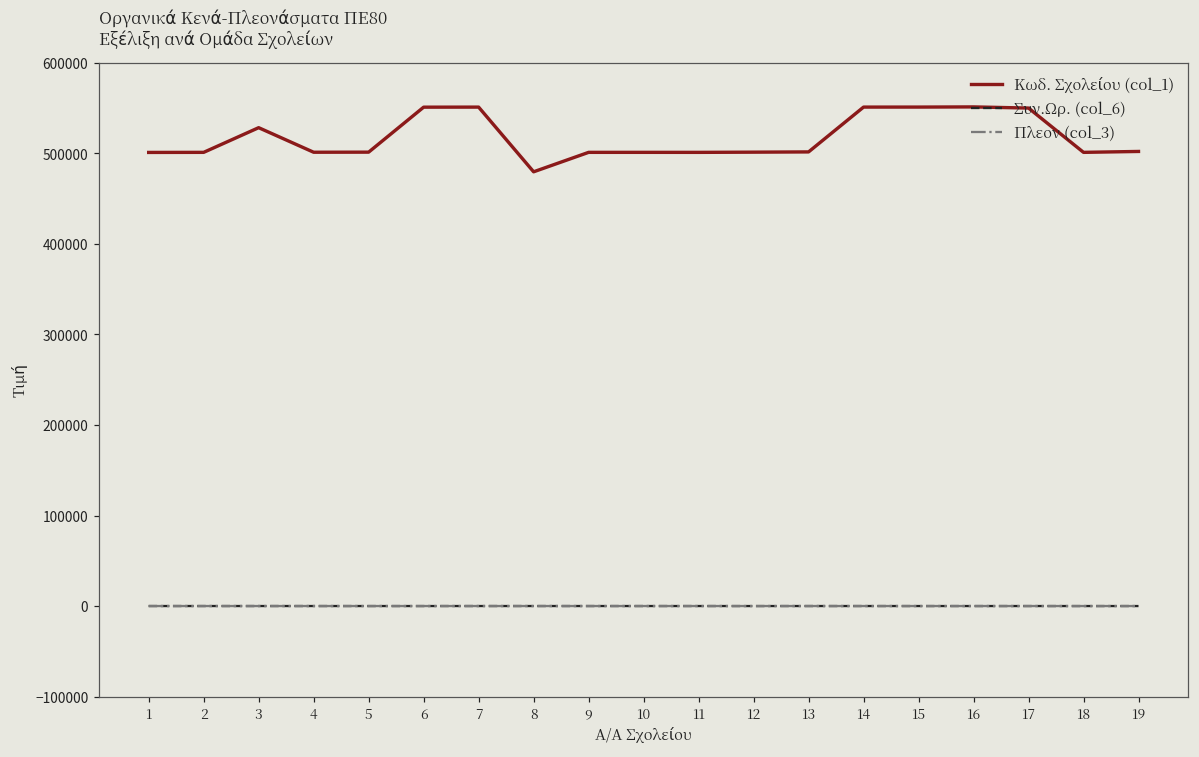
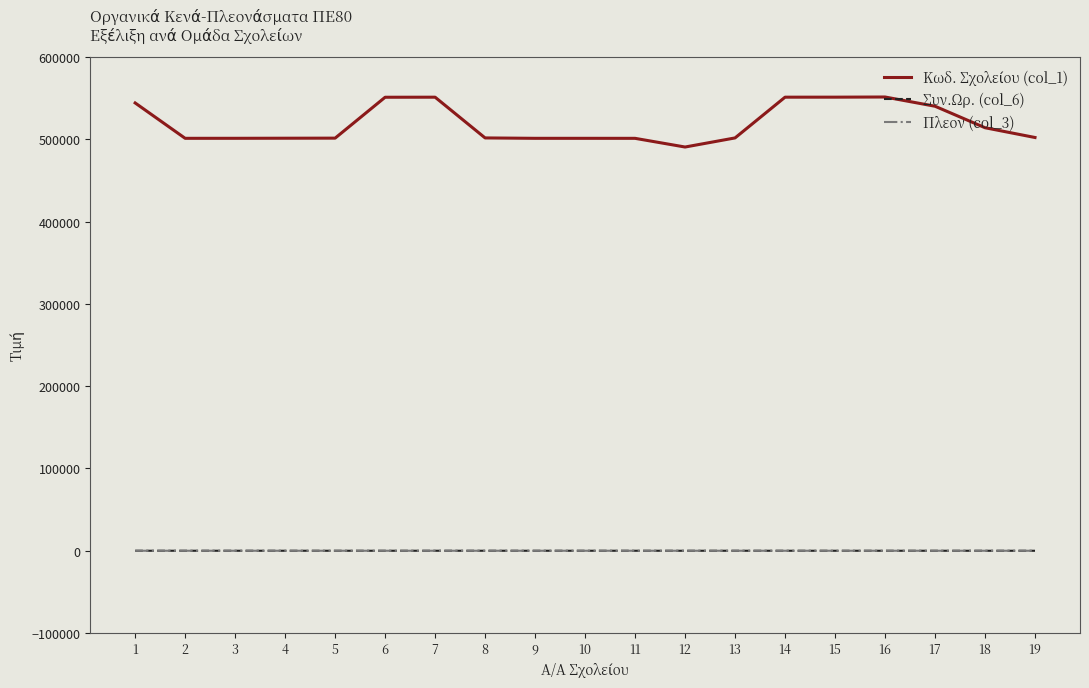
Κωδ. Σχολείου (col_1), 1: 500000 -> 540000
Κωδ. Σχολείου (col_1), 3: 530000 -> 500000
Κωδ. Σχολείου (col_1), 8: 480000 -> 500000
Κωδ. Σχολείου (col_1), 12: 500000 -> 490000
Κωδ. Σχολείου (col_1), 17: 550000 -> 540000
Κωδ. Σχολείου (col_1), 18: 500000 -> 510000
